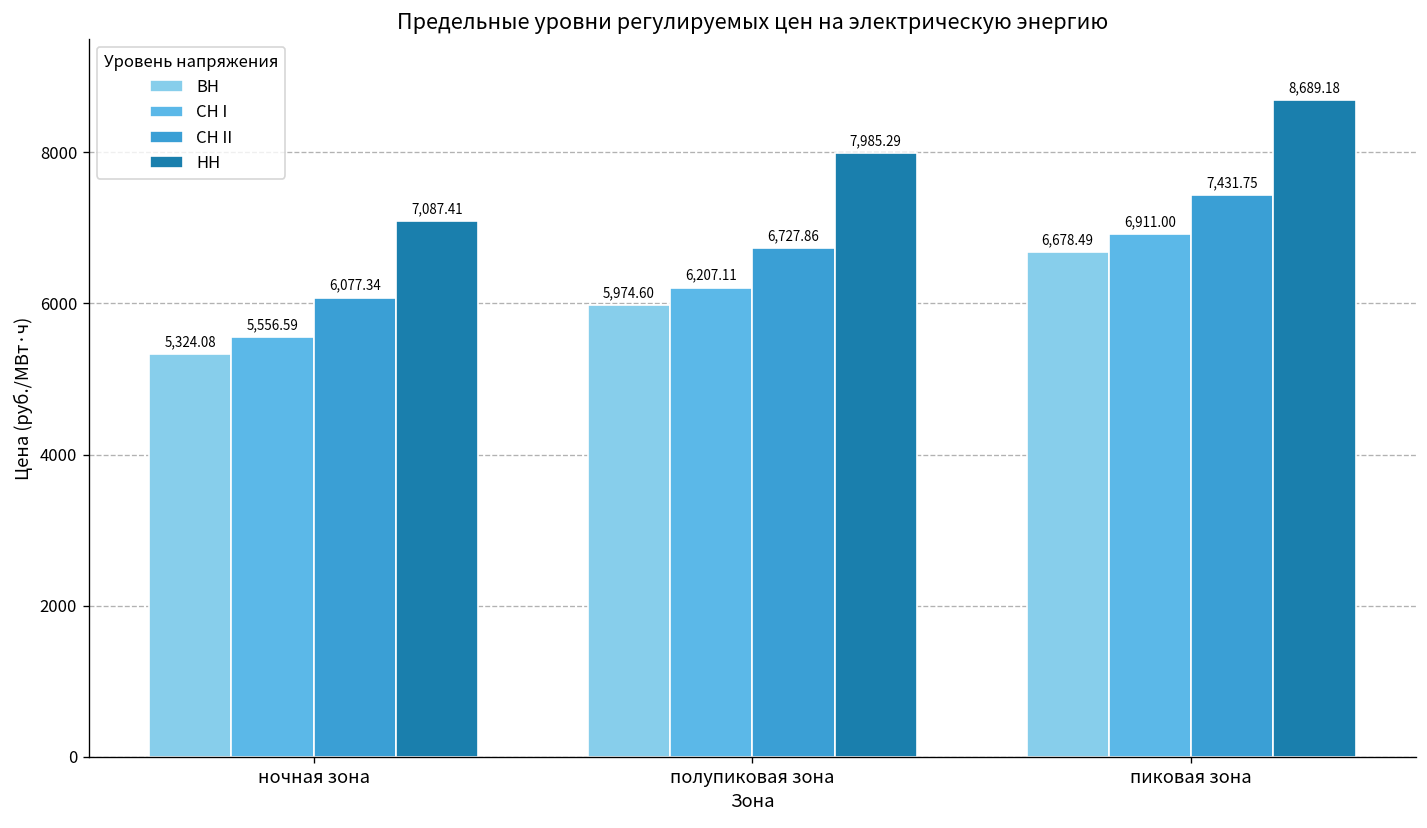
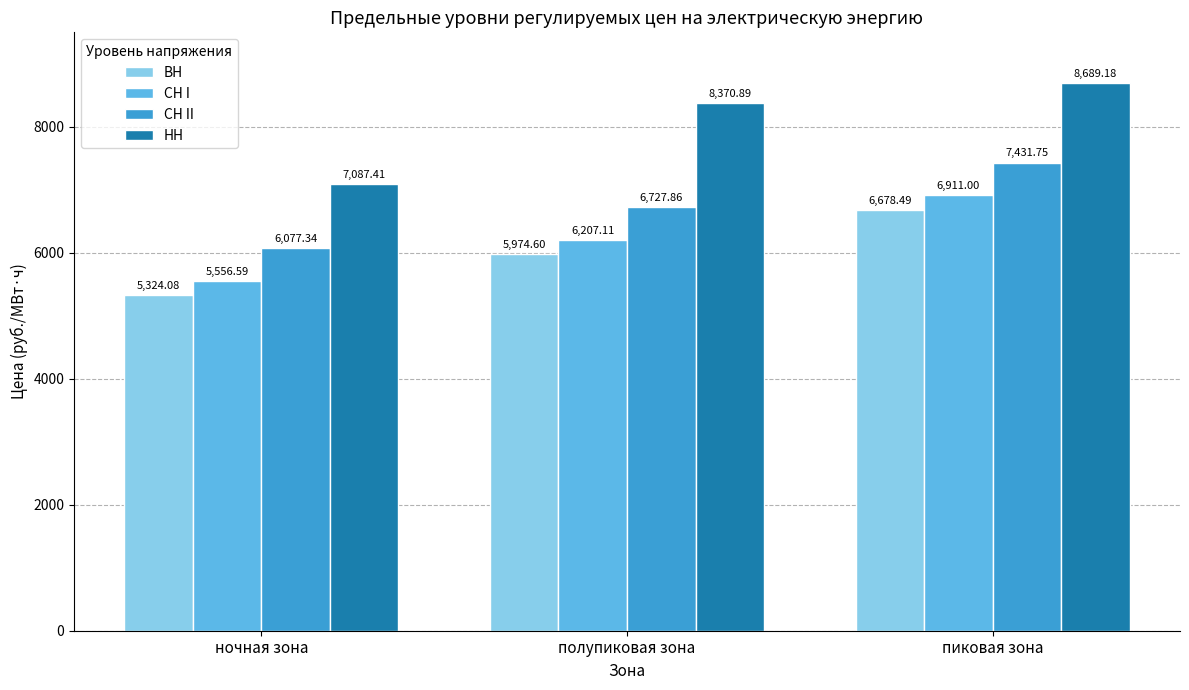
НН, полупиковая зона: 7,985.29 -> 8,370.89
